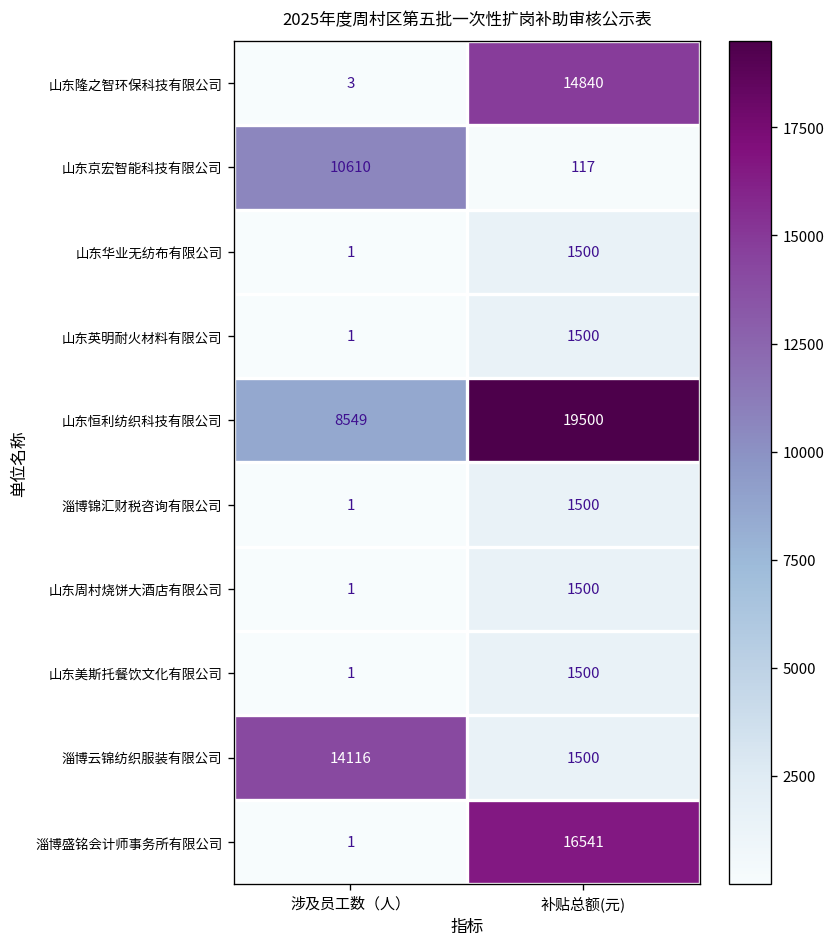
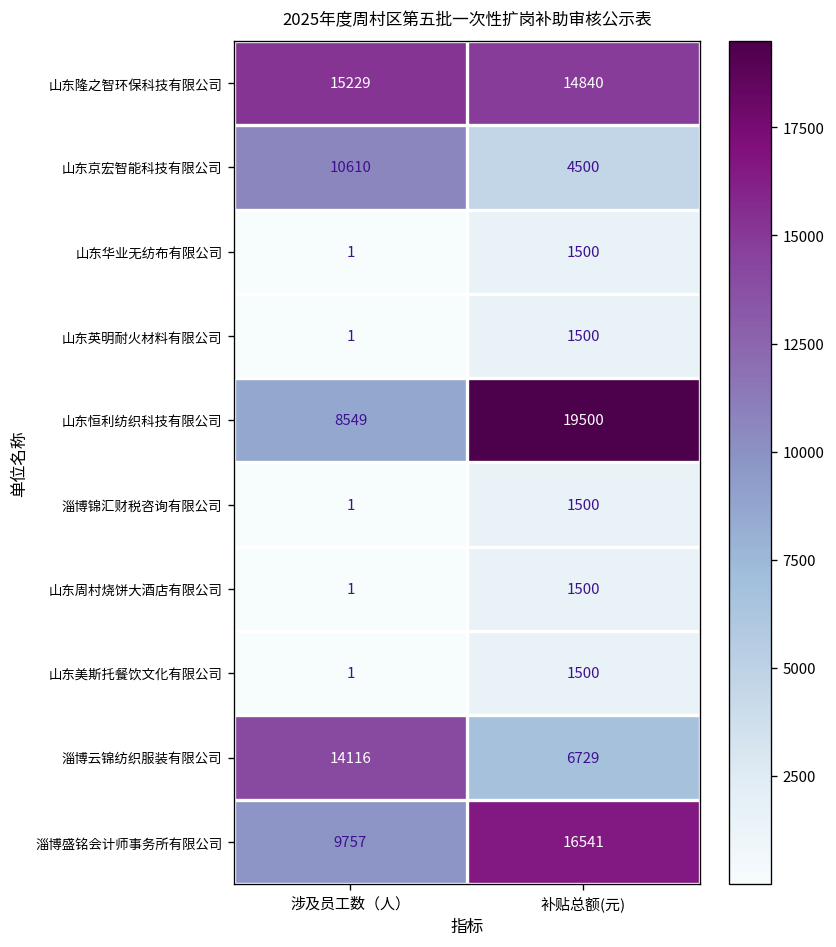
山东隆之智环保科技有限公司, 涉及员工数（人）: 3 -> 15229
山东京宏智能科技有限公司, 补贴总额(元): 117 -> 4500
淄博云锦纺织服装有限公司, 补贴总额(元): 1500 -> 6729
淄博盛铭会计师事务所有限公司, 涉及员工数（人）: 1 -> 9757
